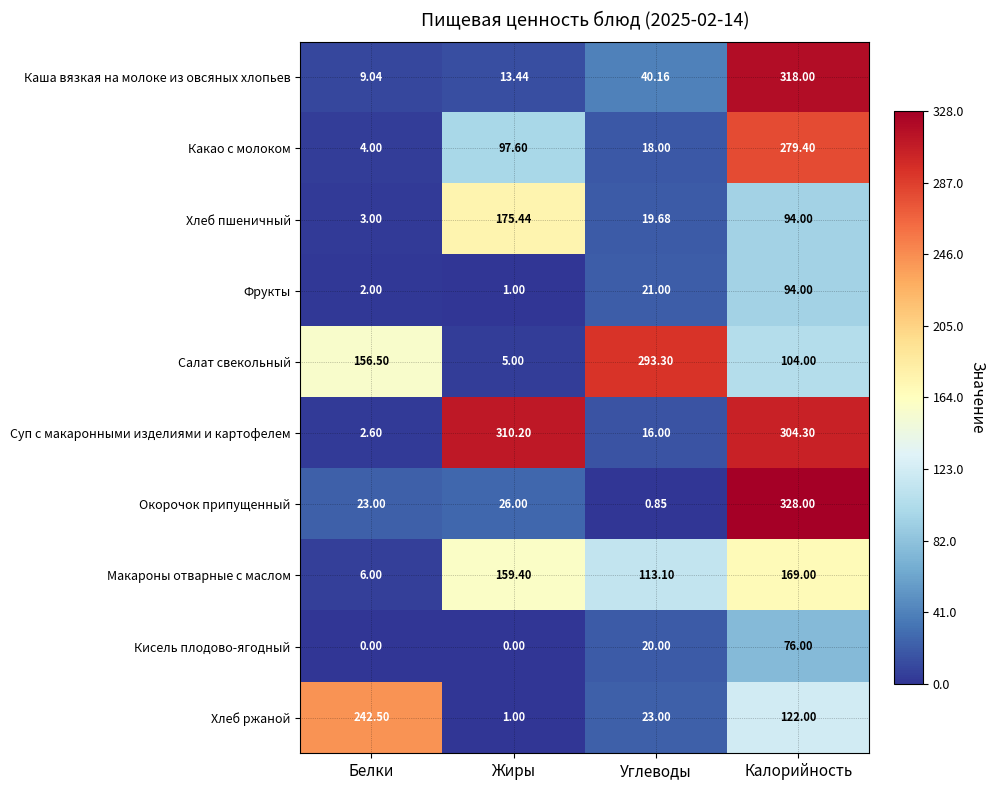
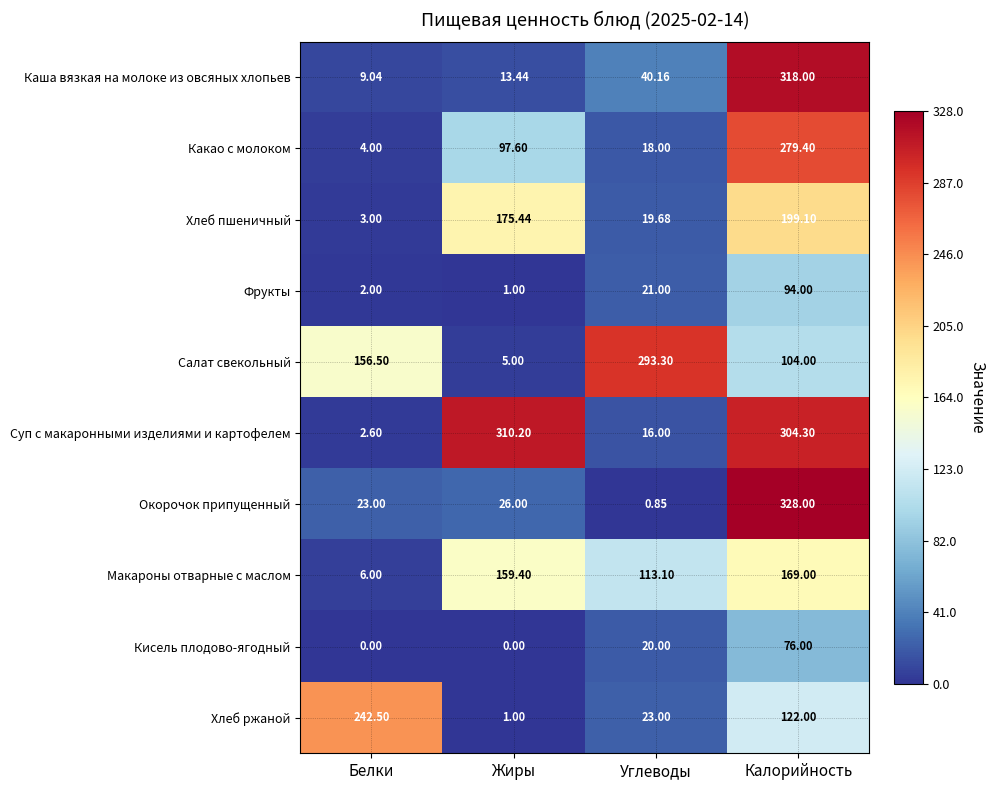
Хлеб пшеничный, Калорийность: 94.00 -> 199.10
